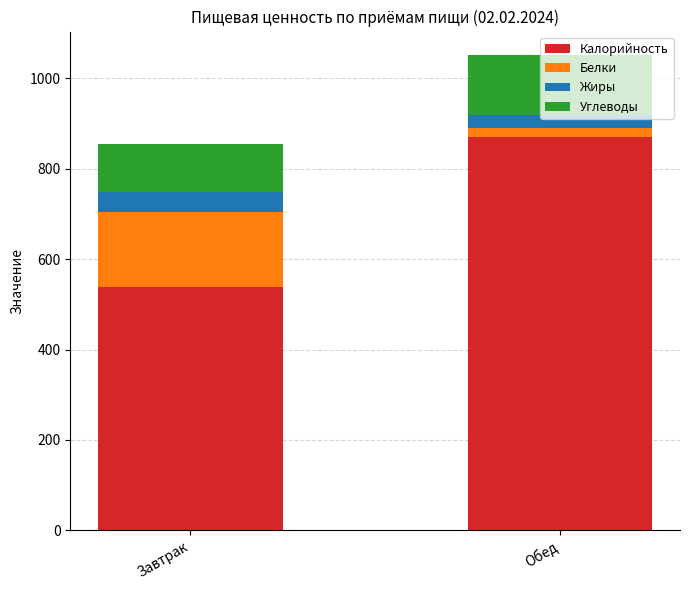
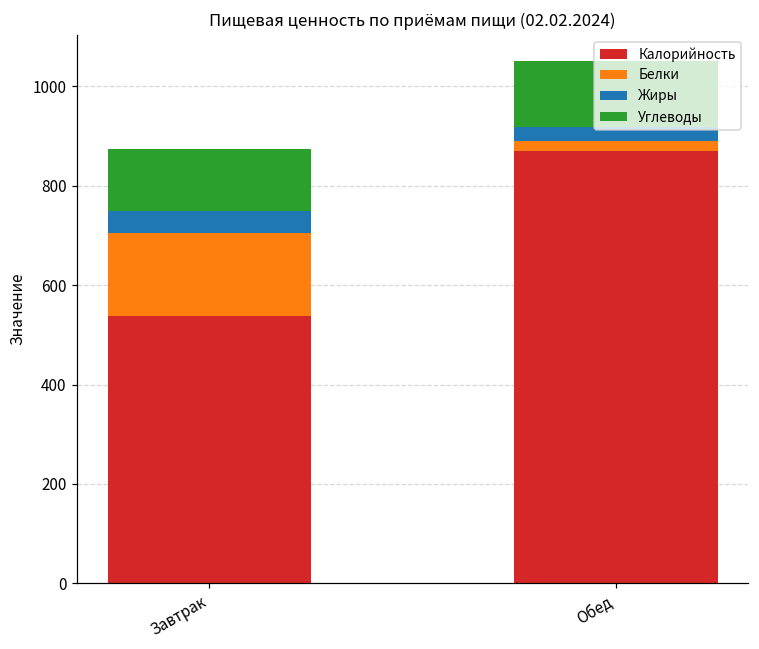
Углеводы, Завтрак: 110 -> 120
